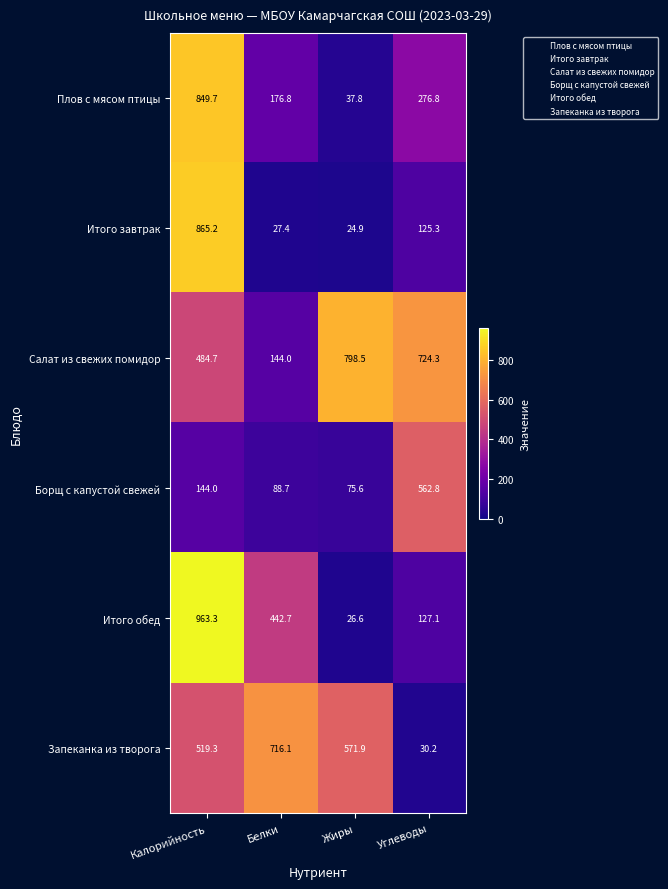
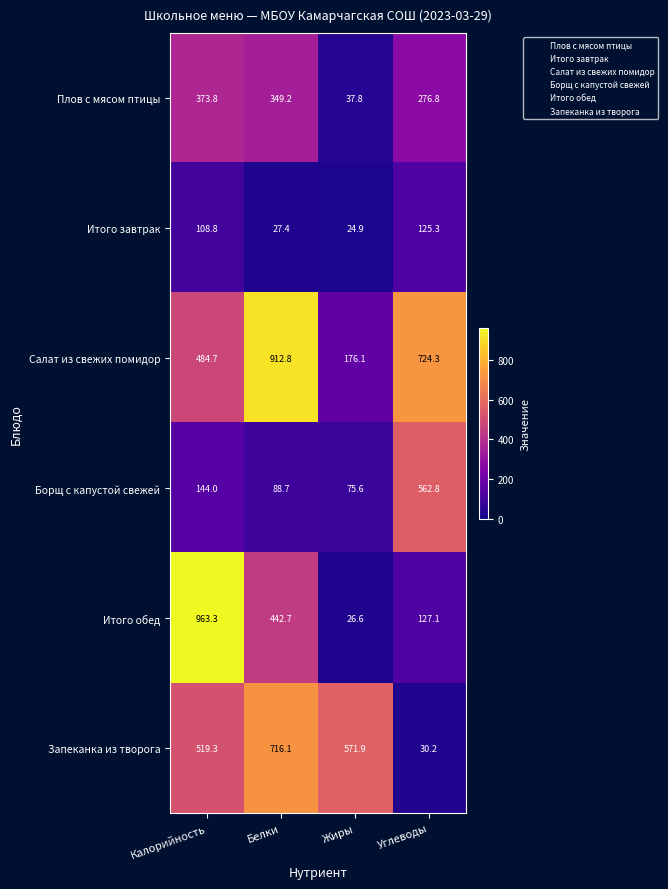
Плов с мясом птицы, Калорийность: 849.7 -> 373.8
Плов с мясом птицы, Белки: 176.8 -> 349.2
Итого завтрак, Калорийность: 865.2 -> 108.8
Салат из свежих помидор, Белки: 144.0 -> 912.8
Салат из свежих помидор, Жиры: 798.5 -> 176.1
